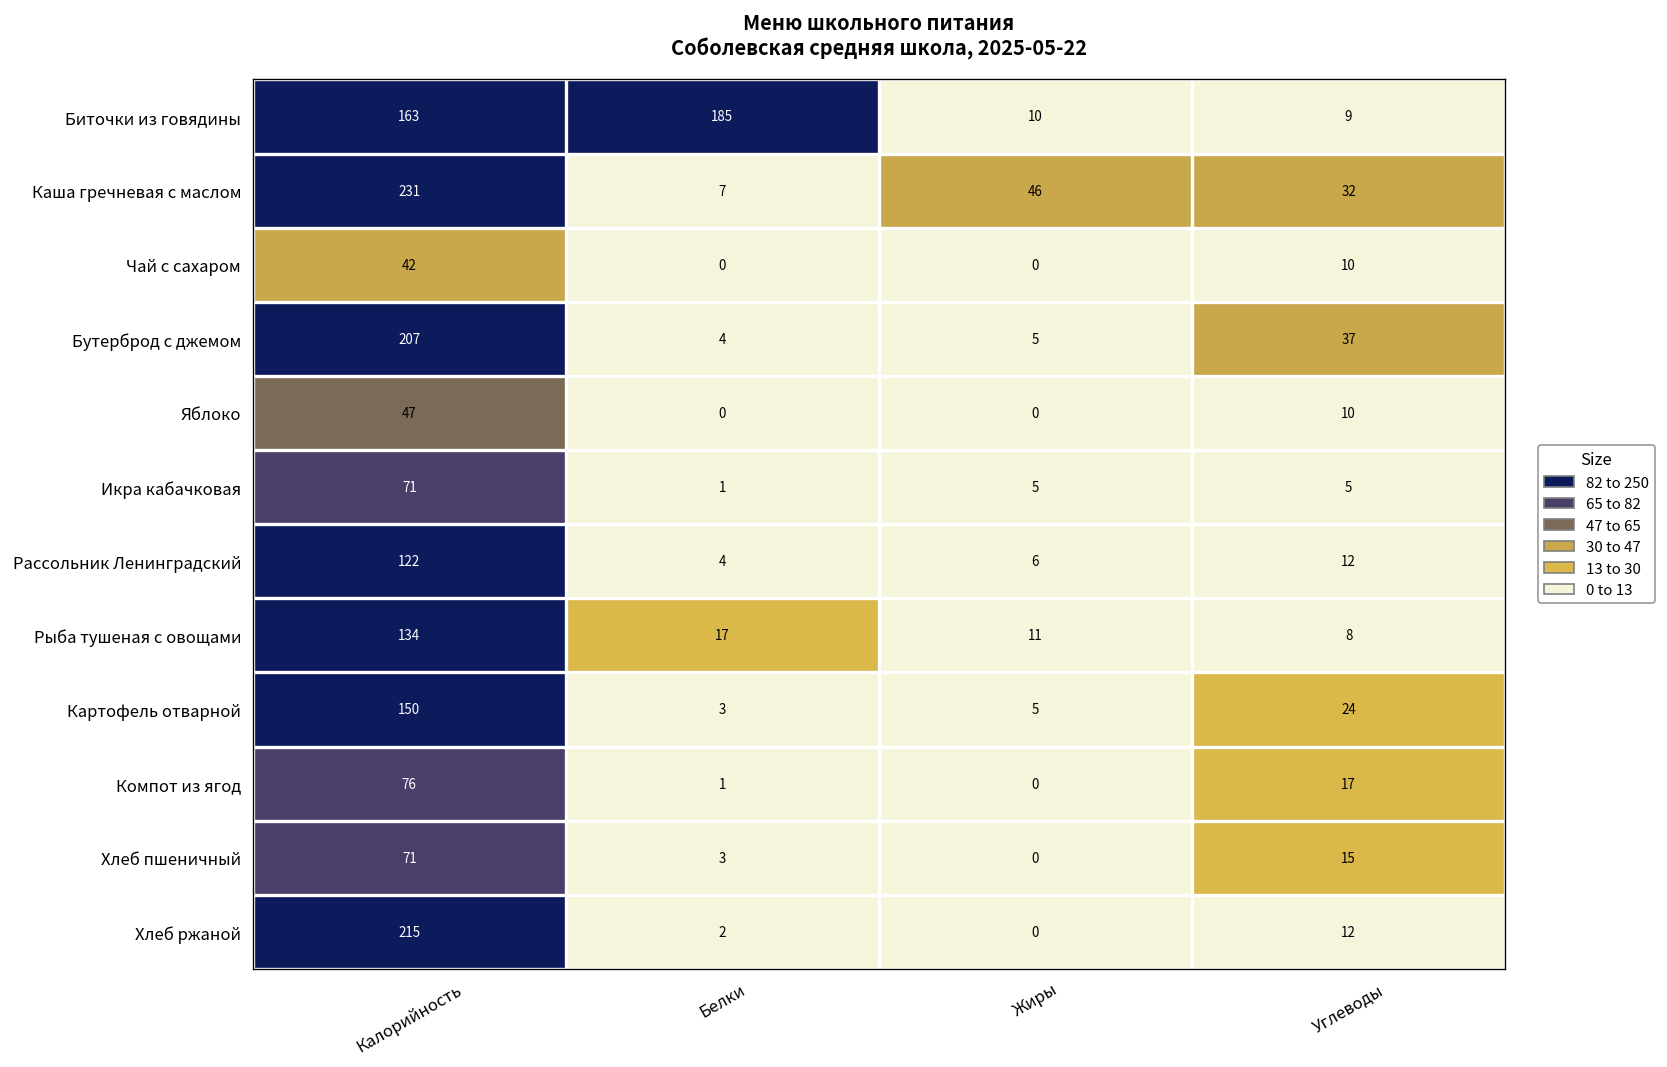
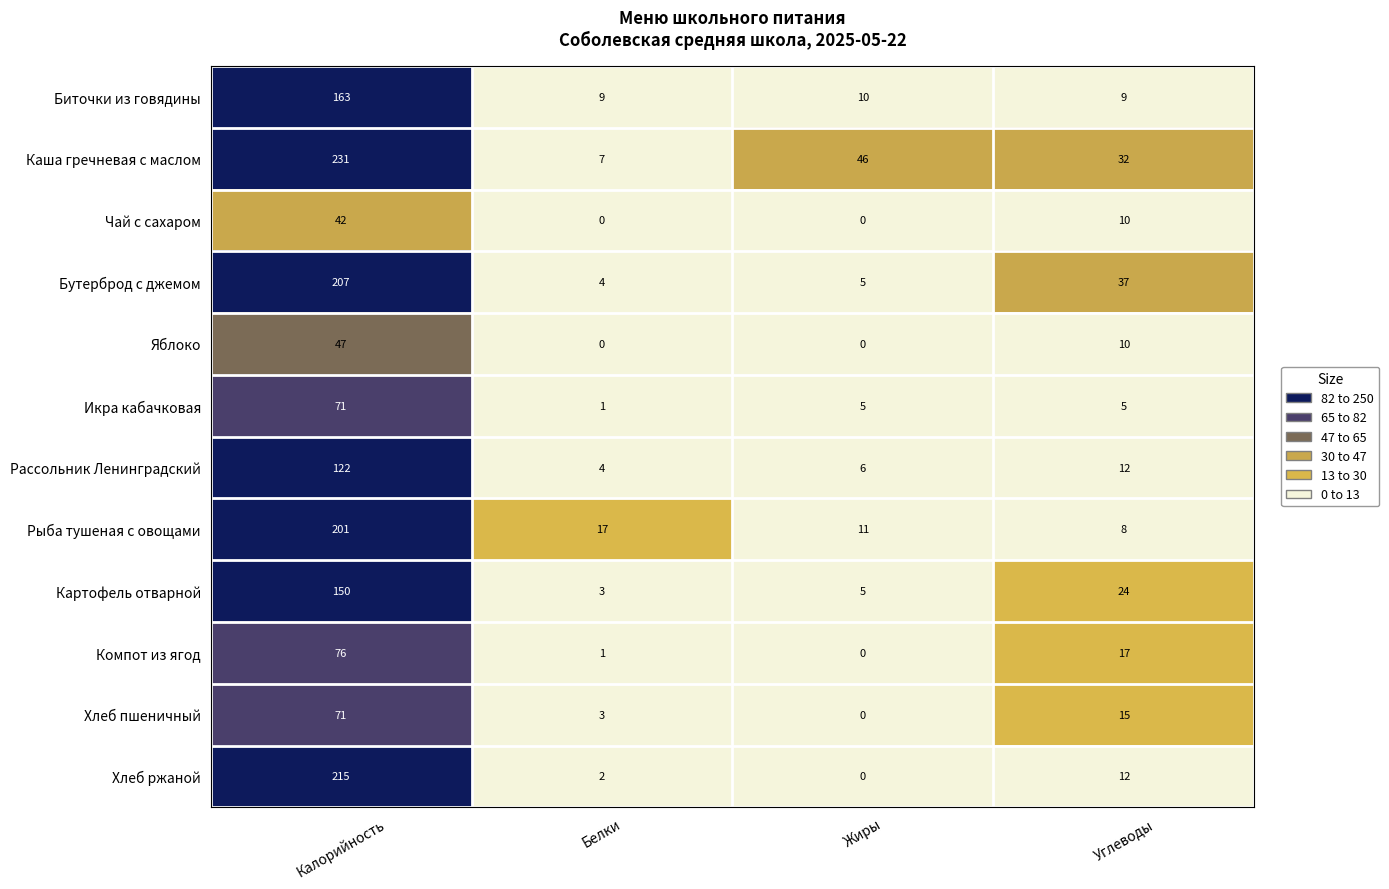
Биточки из говядины, Белки: 185 -> 9
Рыба тушеная с овощами, Калорийность: 134 -> 201
